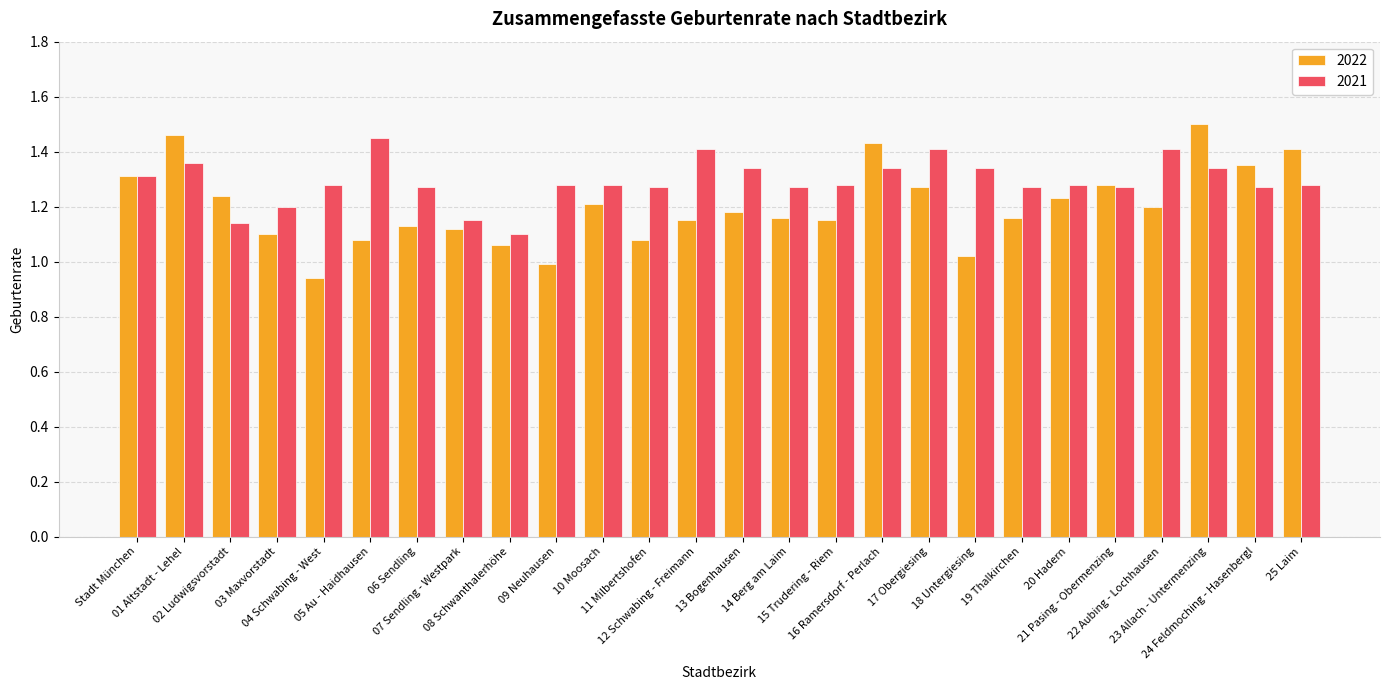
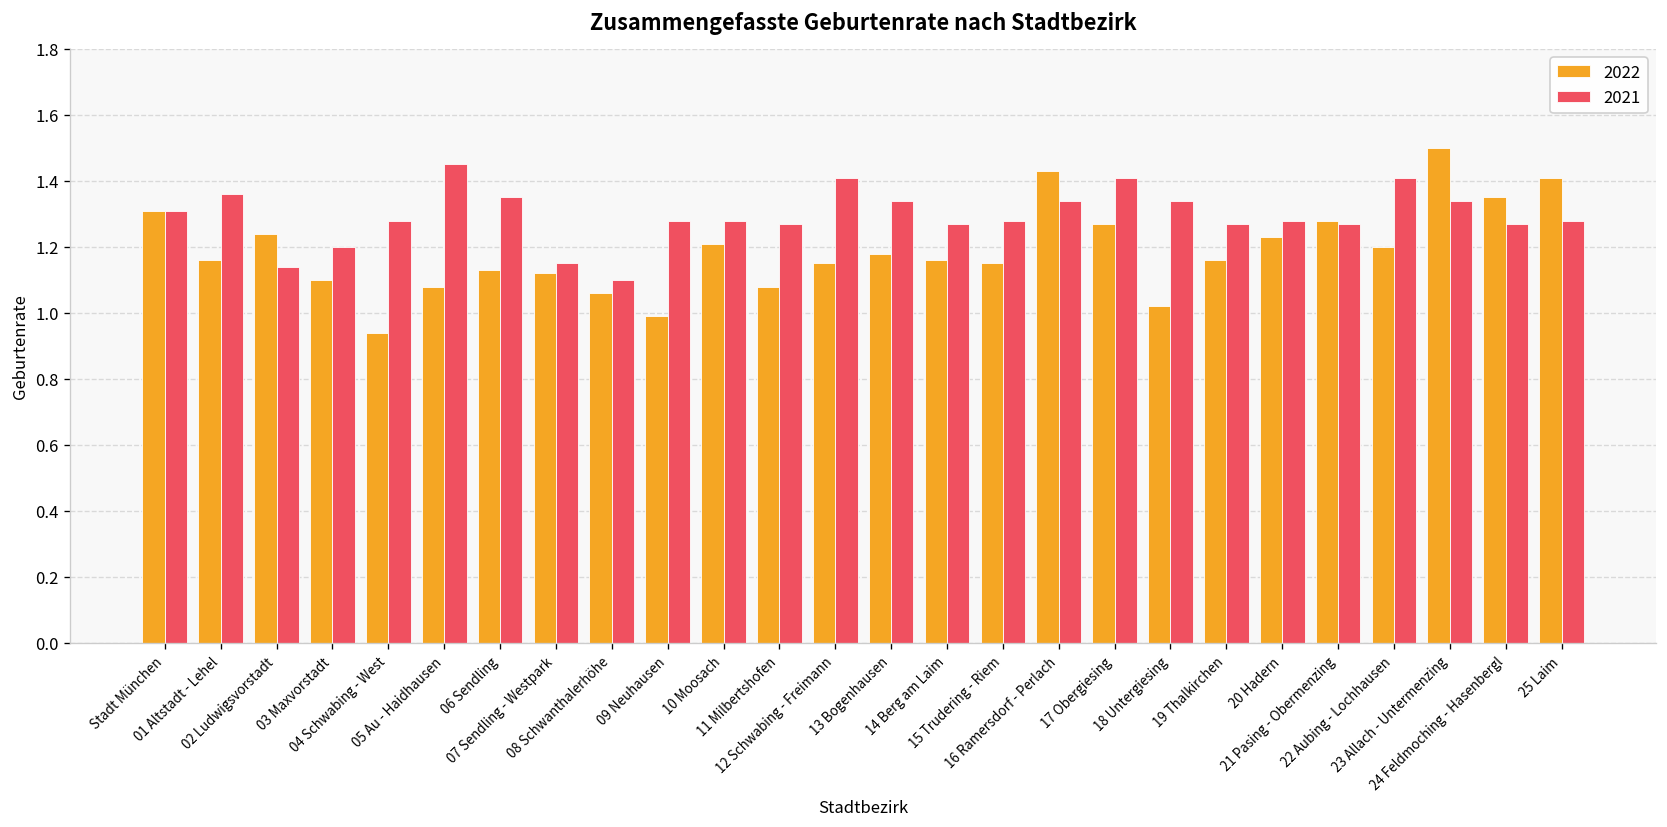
2022, 01 Altstadt - Lehel: 1.46 -> 1.16
2021, 06 Sendling: 1.27 -> 1.35
